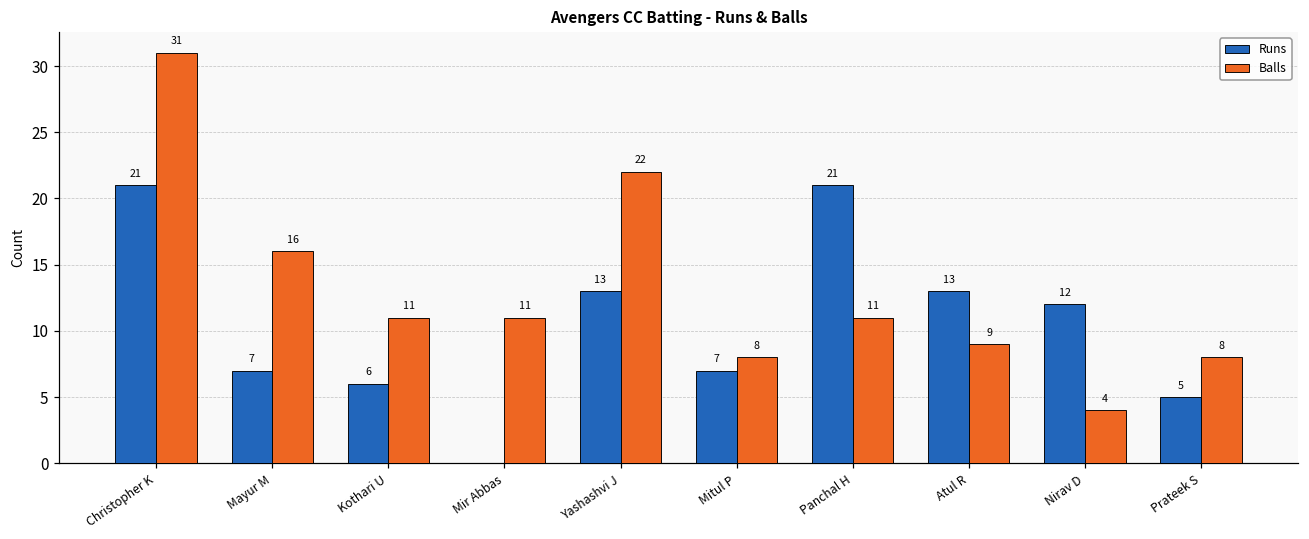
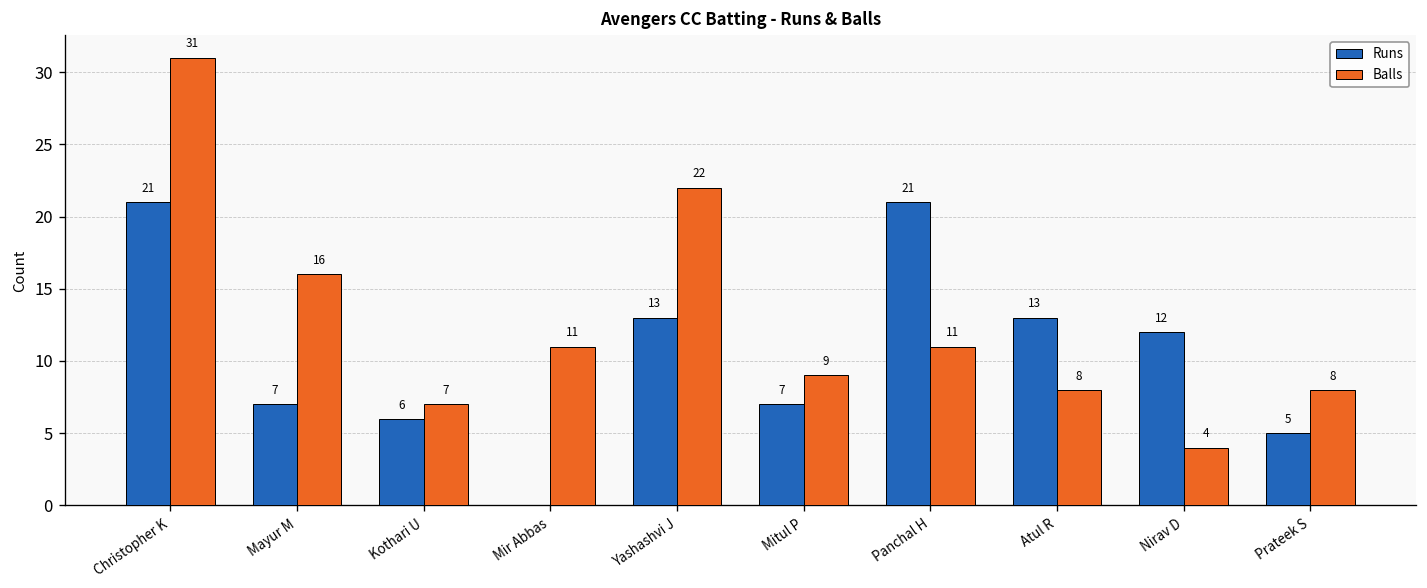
Balls, Kothari U: 11 -> 7
Balls, Mitul P: 8 -> 9
Balls, Atul R: 9 -> 8
